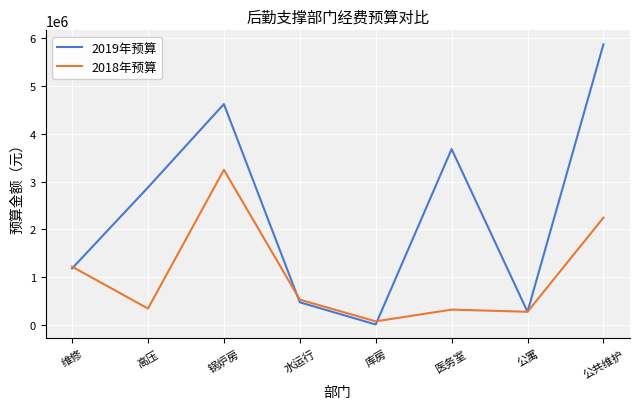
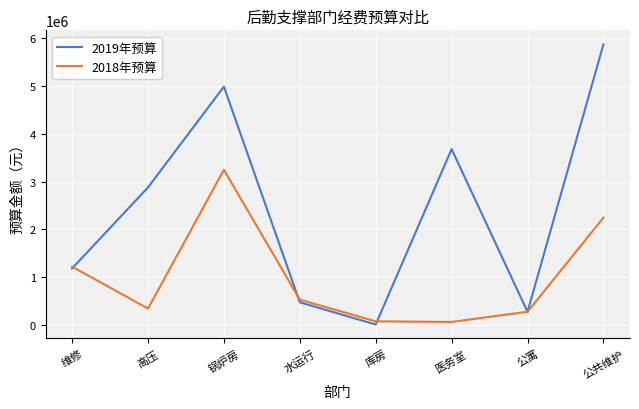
2019年预算, 锅炉房: 4600000 -> 5000000
2018年预算, 医务室: 300000 -> 100000
